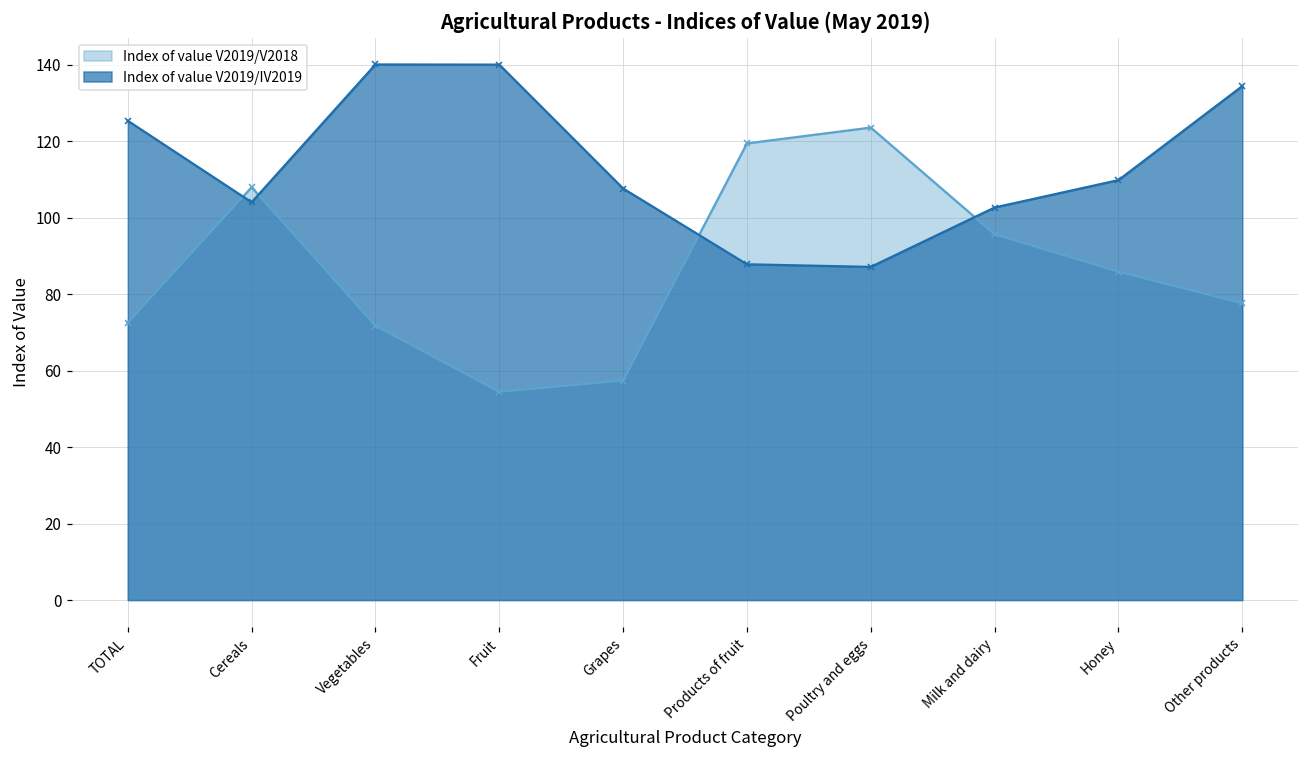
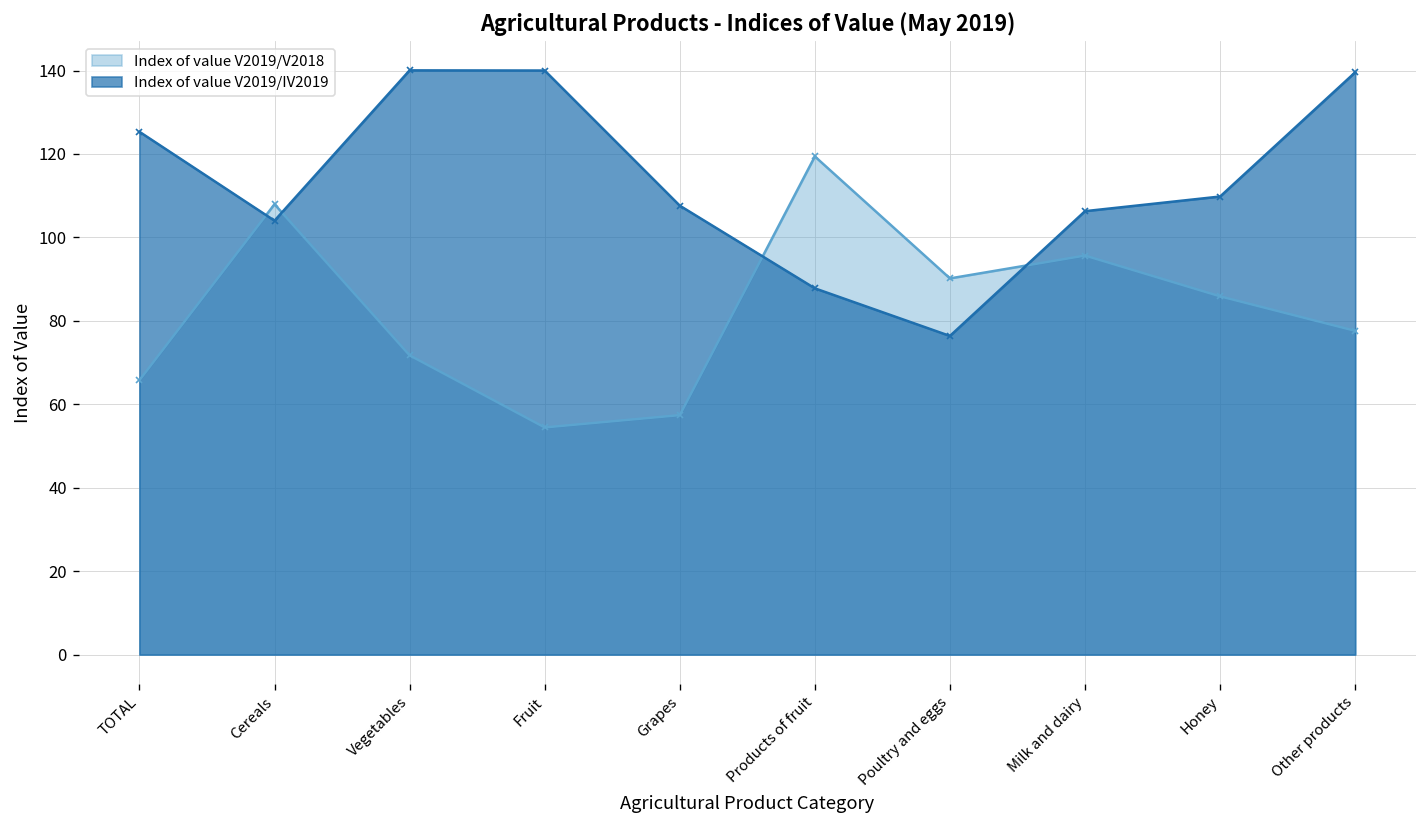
Index of value V2019/V2018, TOTAL: 73 -> 66
Index of value V2019/V2018, Poultry and eggs: 124 -> 90
Index of value V2019/IV2019, Poultry and eggs: 87 -> 76
Index of value V2019/IV2019, Milk and dairy: 103 -> 106
Index of value V2019/IV2019, Other products: 134 -> 140
